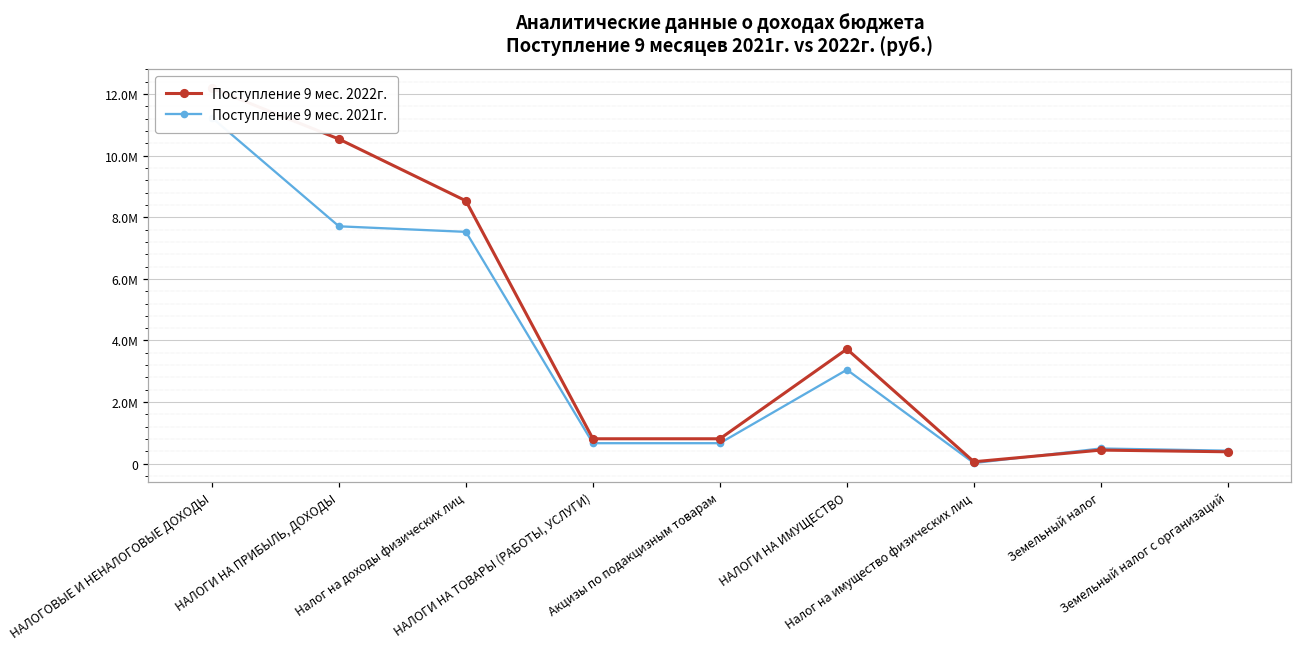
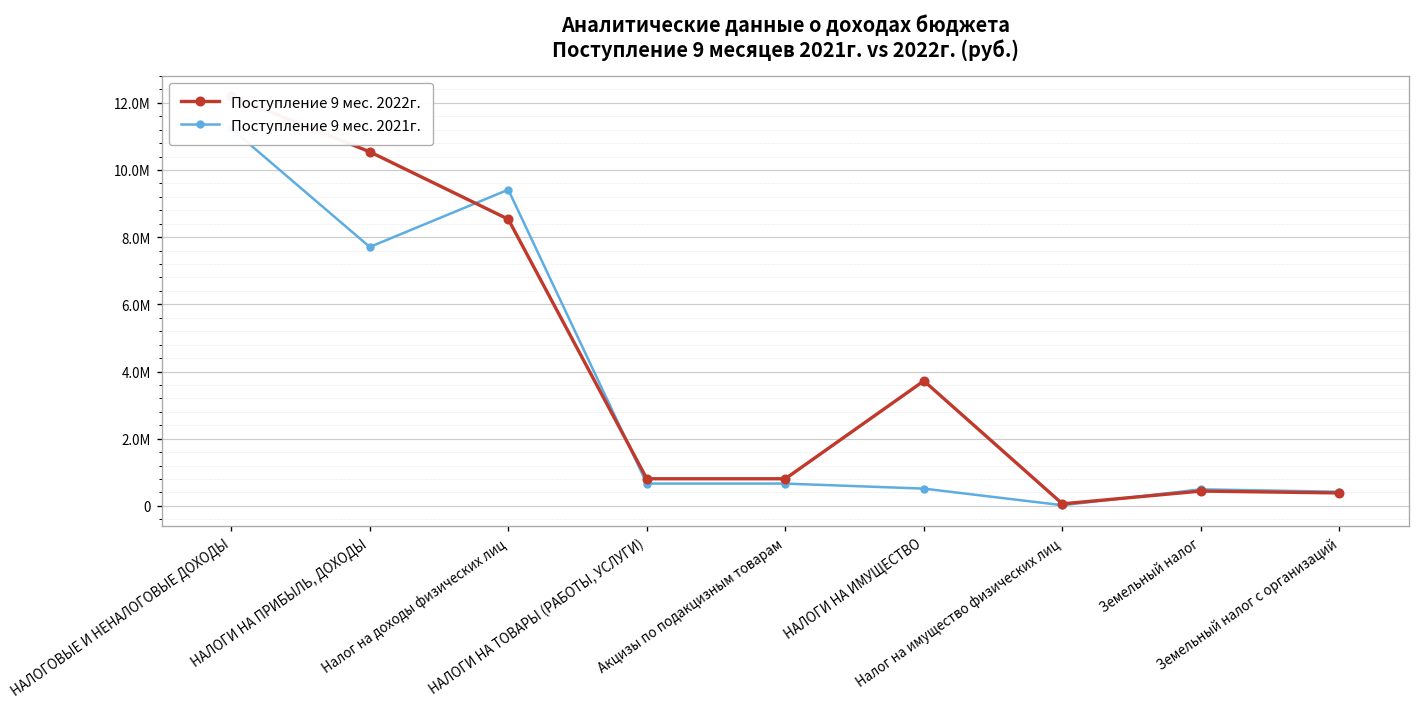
Поступление 9 мес. 2021г., Налог на доходы физических лиц: 7.5М -> 9.4М
Поступление 9 мес. 2021г., НАЛОГИ НА ИМУЩЕСТВО: 3.1М -> 0.5М
